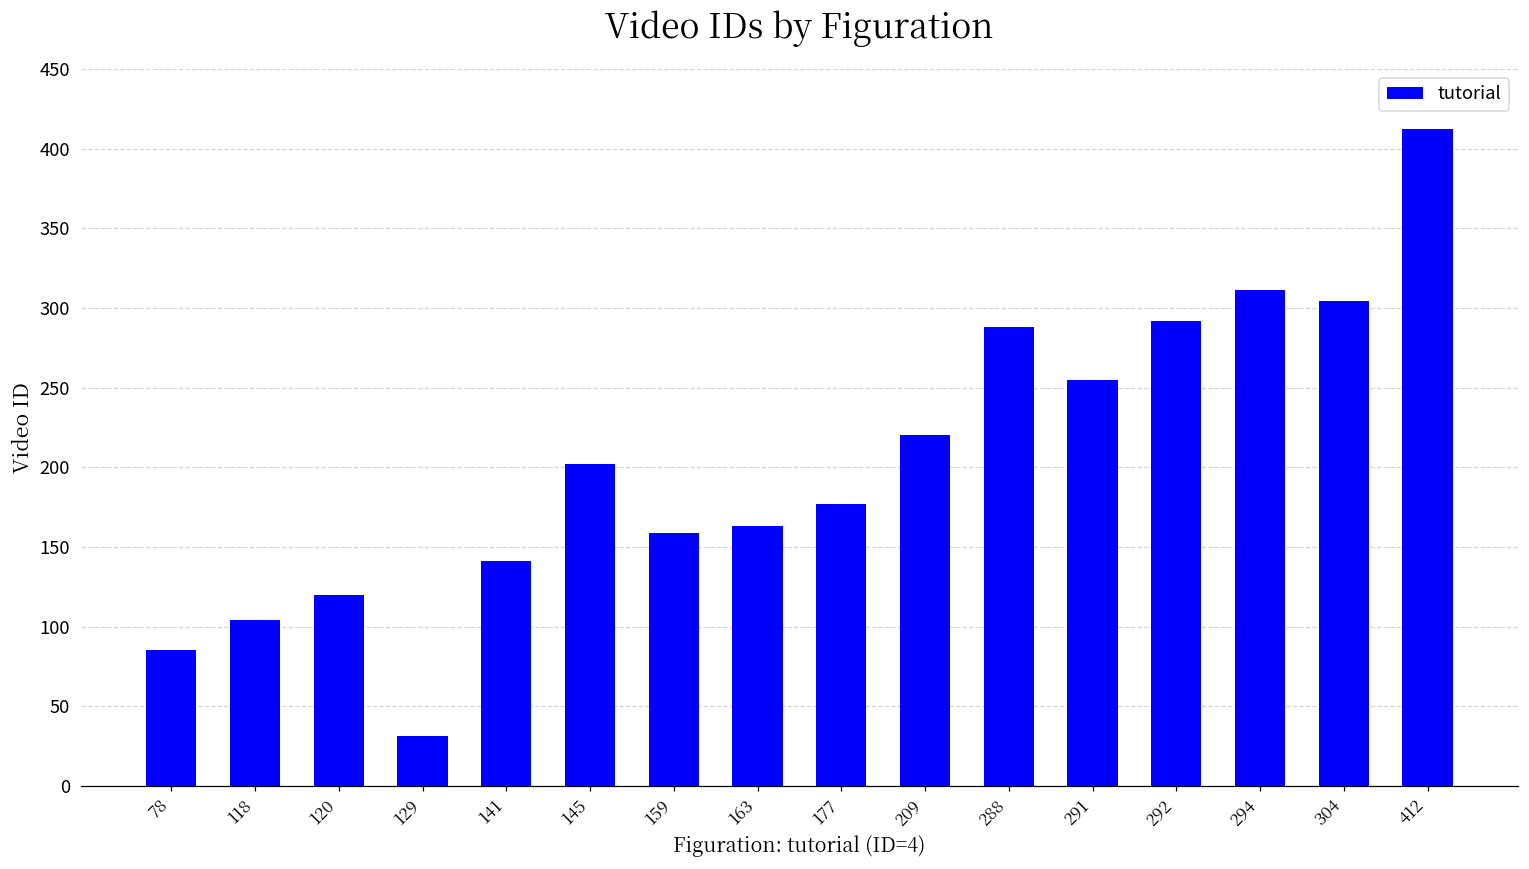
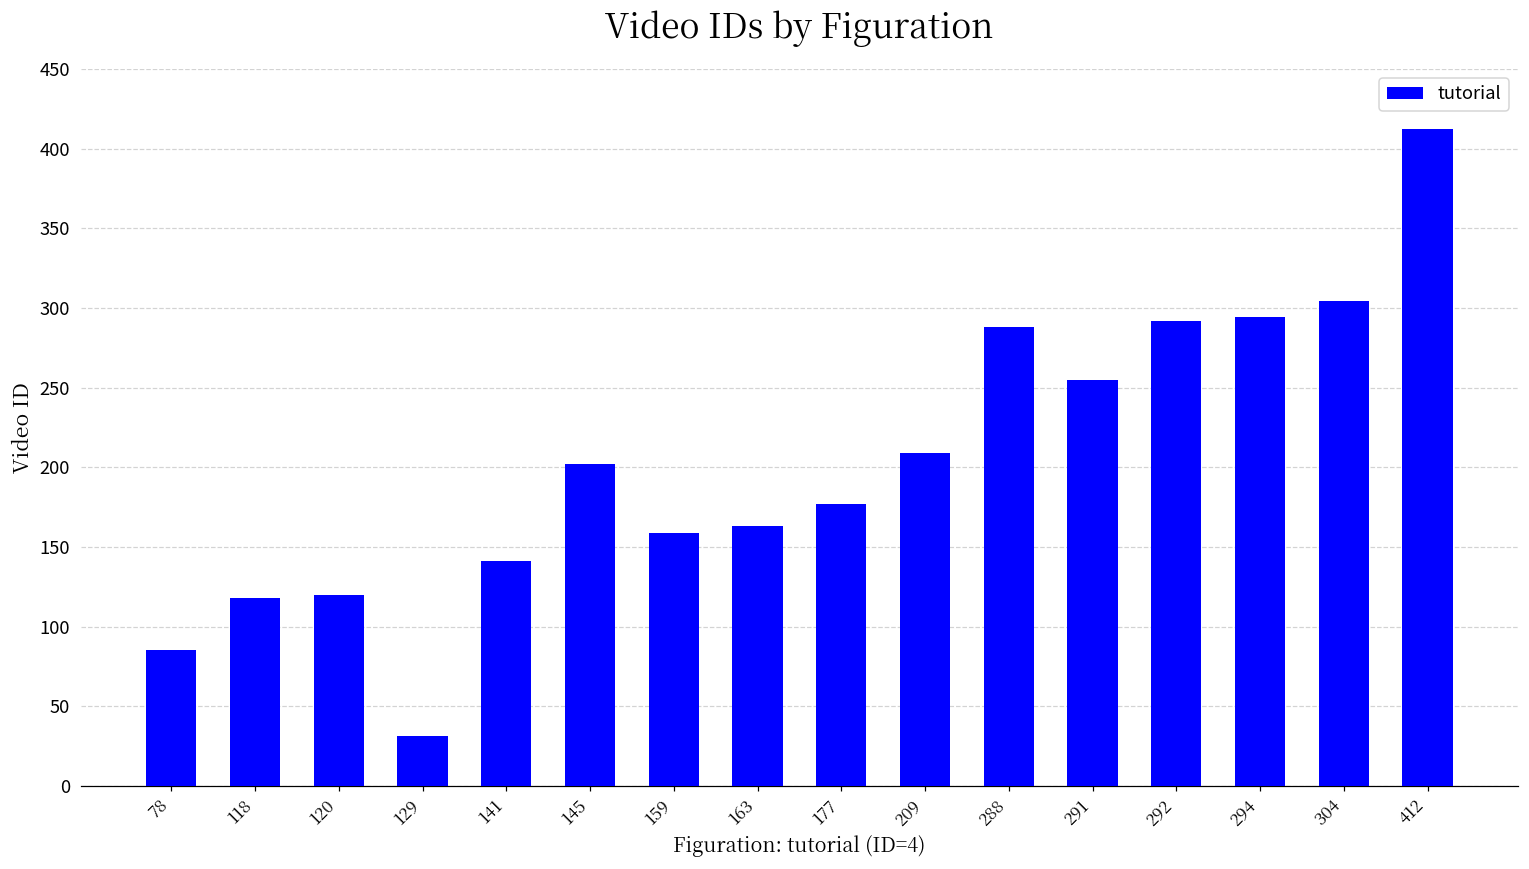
118: 104 -> 118
209: 220 -> 209
294: 311 -> 294
